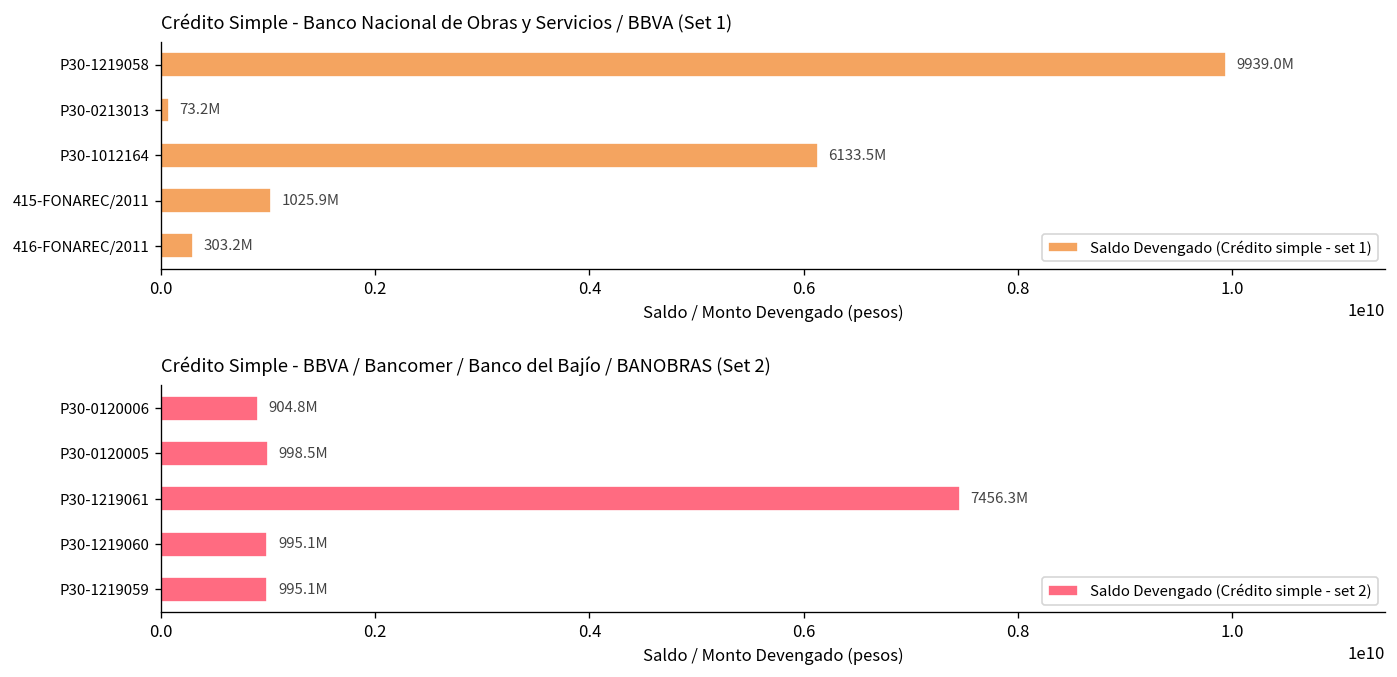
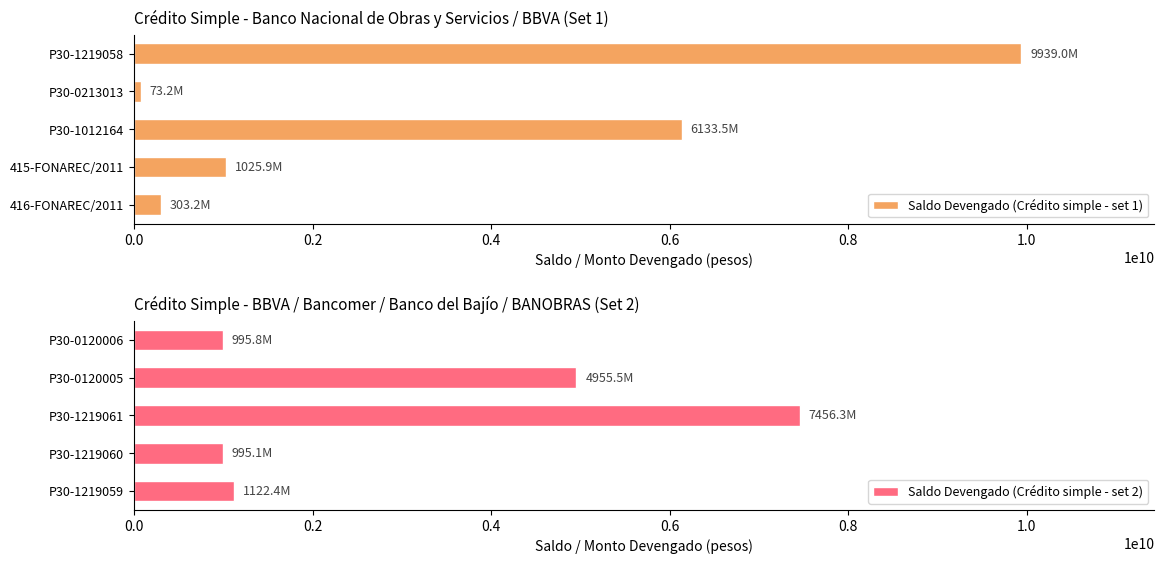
Crédito Simple - BBVA / Bancomer / Banco del Bajío / BANOBRAS (Set 2), P30-0120006: 904.8M -> 995.8M
Crédito Simple - BBVA / Bancomer / Banco del Bajío / BANOBRAS (Set 2), P30-0120005: 998.5M -> 4955.5M
Crédito Simple - BBVA / Bancomer / Banco del Bajío / BANOBRAS (Set 2), P30-1219059: 995.1M -> 1122.4M
